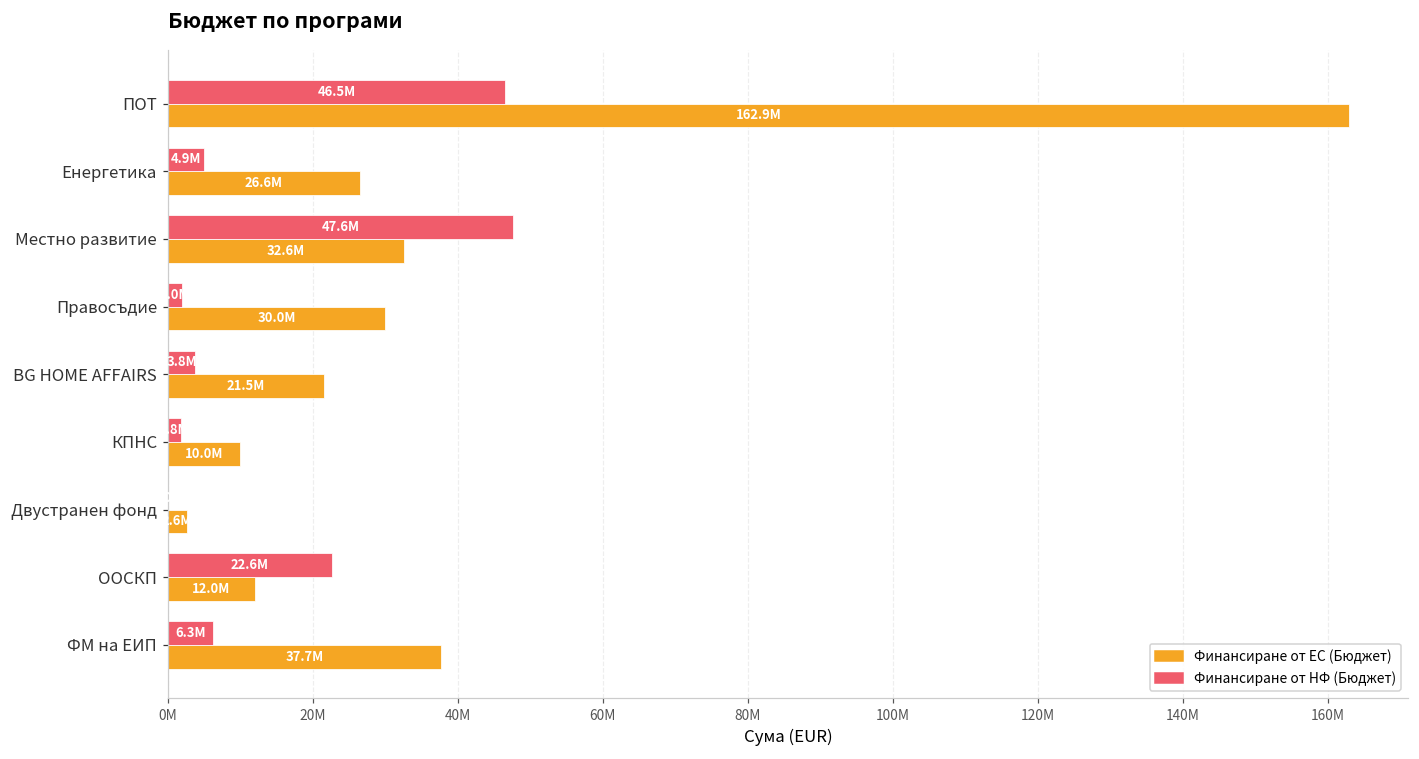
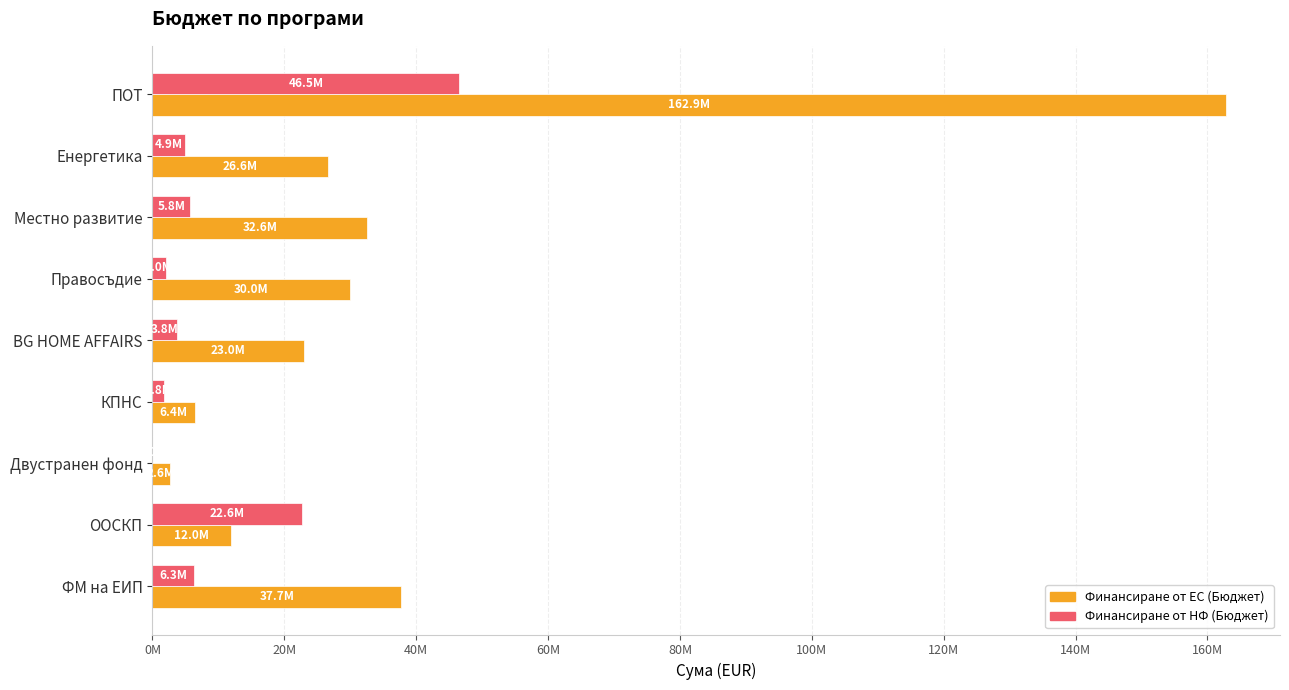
Финансиране от НФ (Бюджет), Местно развитие: 47.6M -> 5.8M
Финансиране от ЕС (Бюджет), BG HOME AFFAIRS: 21.5M -> 23.0M
Финансиране от ЕС (Бюджет), КПНС: 10.0M -> 6.4M
